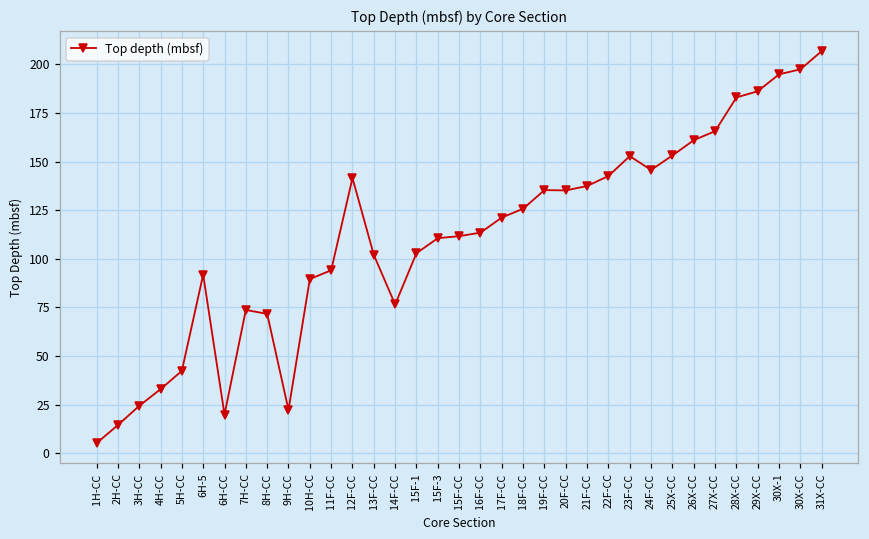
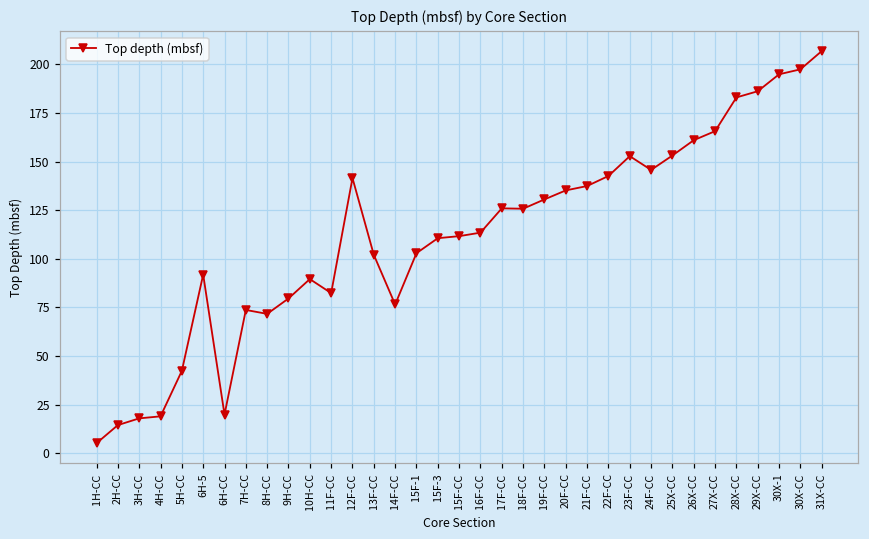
3H-CC: 24 -> 18
4H-CC: 33 -> 19
9H-CC: 22 -> 80
11F-CC: 94 -> 82
17F-CC: 121 -> 126
19F-CC: 135 -> 131
